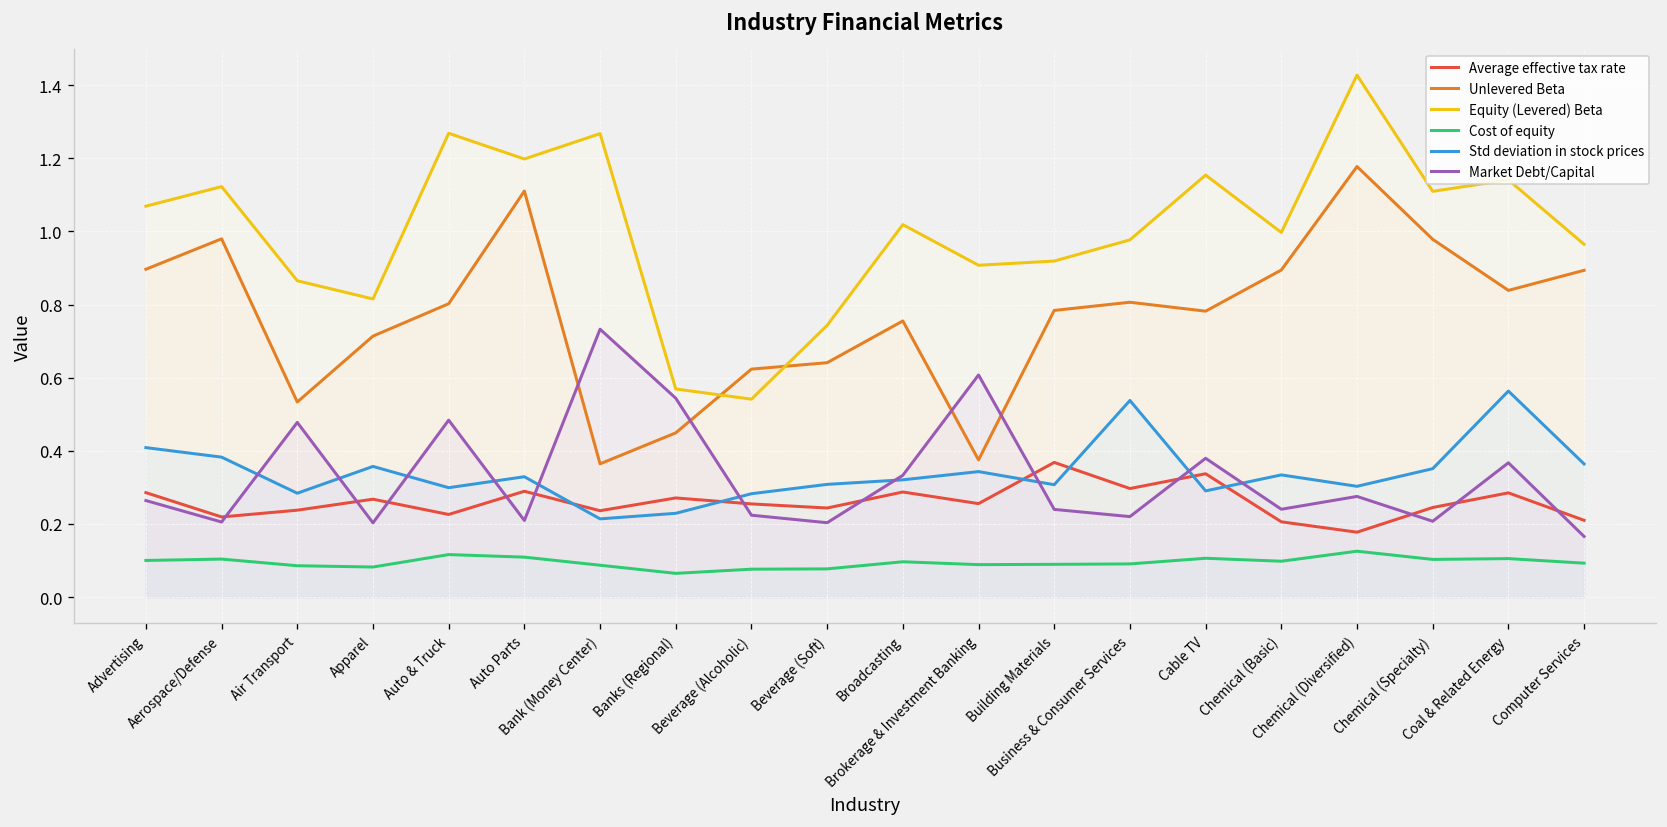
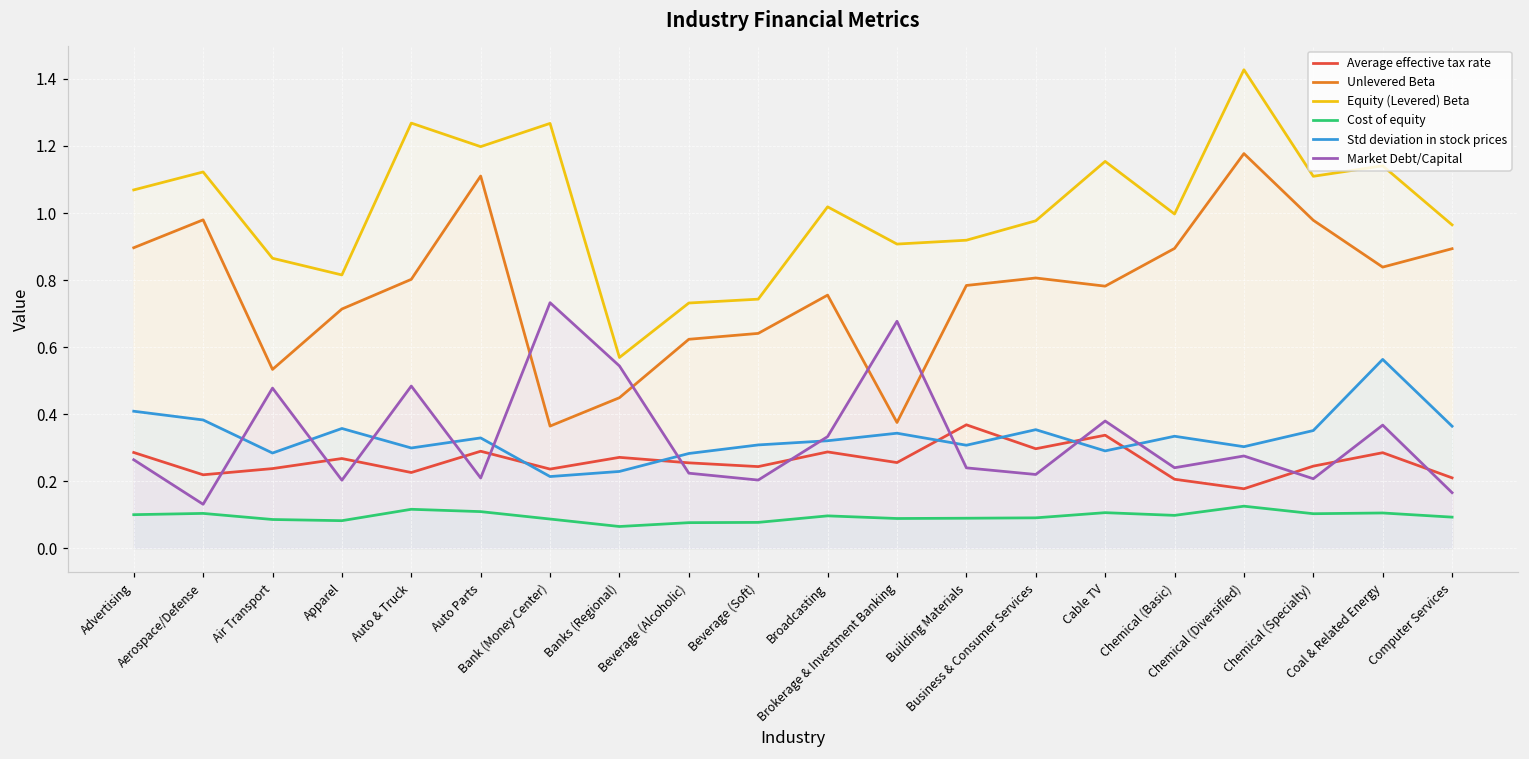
Market Debt/Capital, Aerospace/Defense: 0.21 -> 0.13
Equity (Levered) Beta, Beverage (Alcoholic): 0.54 -> 0.73
Market Debt/Capital, Brokerage & Investment Banking: 0.61 -> 0.68
Std deviation in stock prices, Business & Consumer Services: 0.54 -> 0.35
